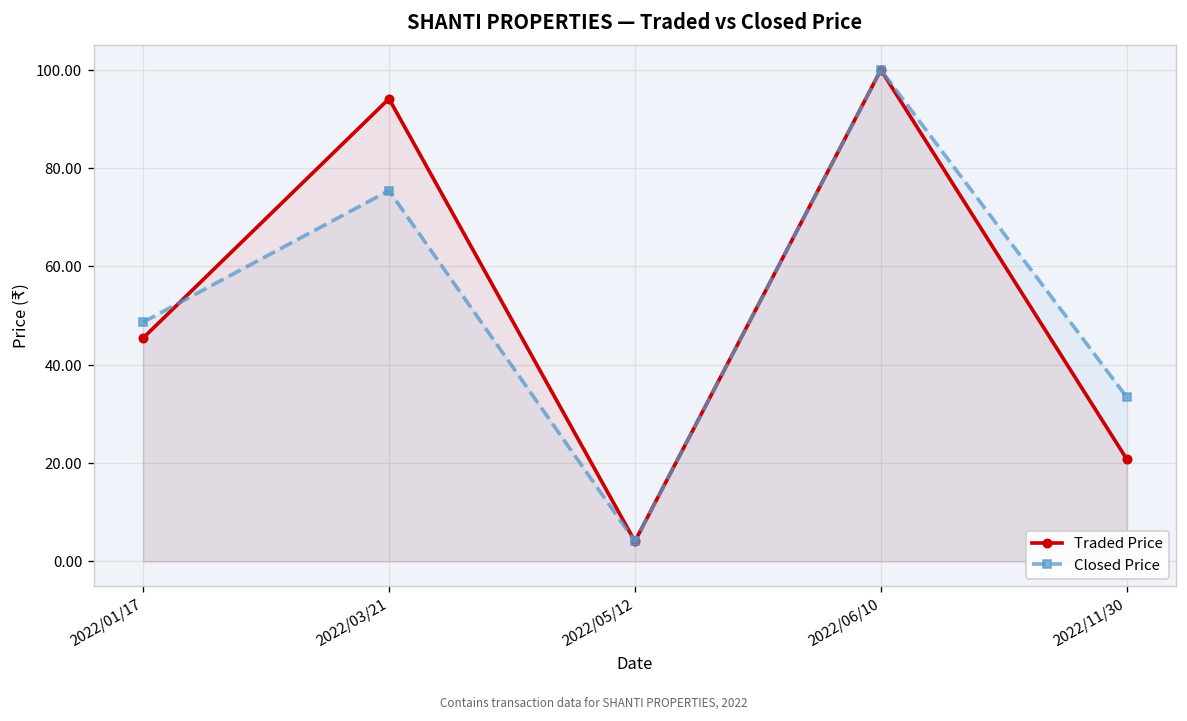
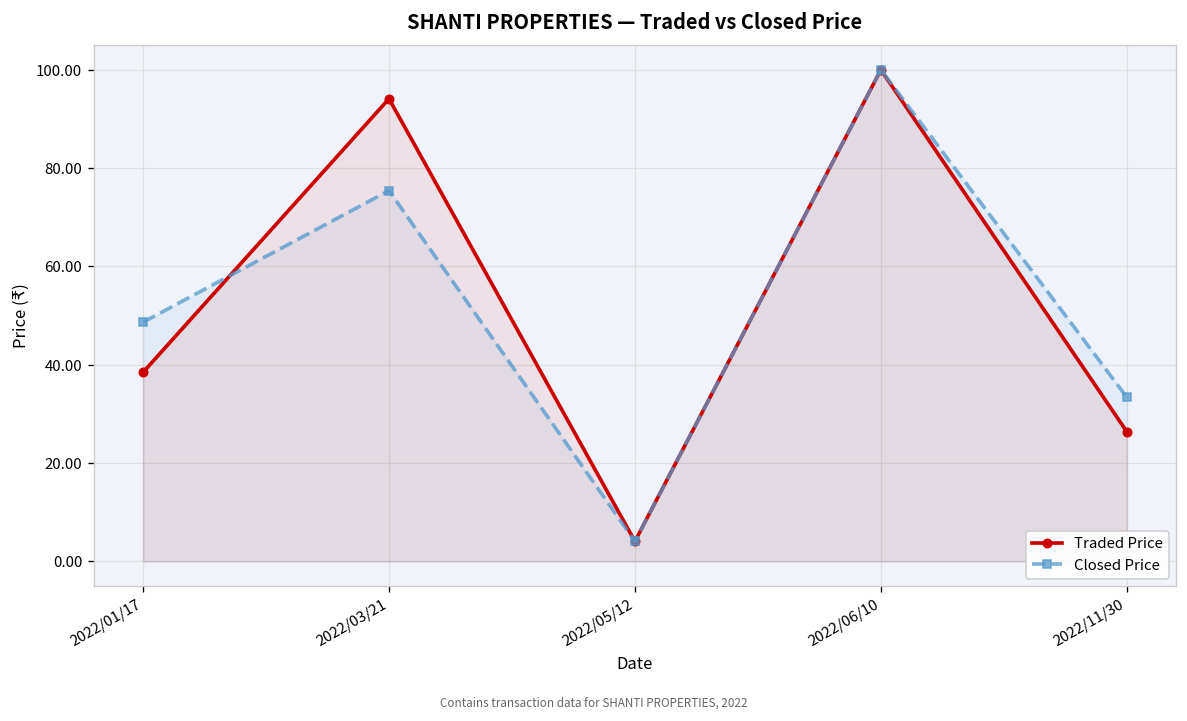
Traded Price, 2022/01/17: 45 -> 38
Traded Price, 2022/11/30: 21 -> 26
